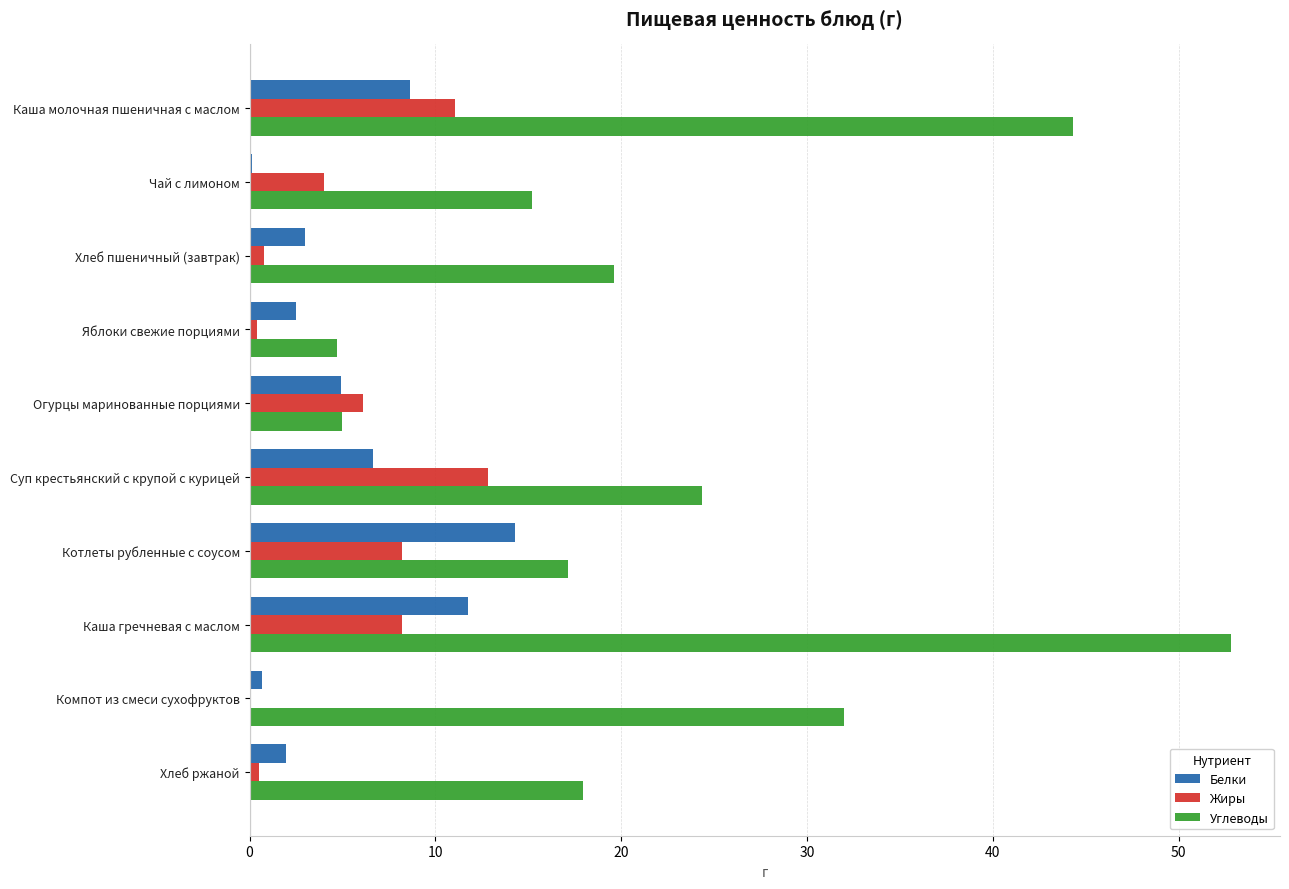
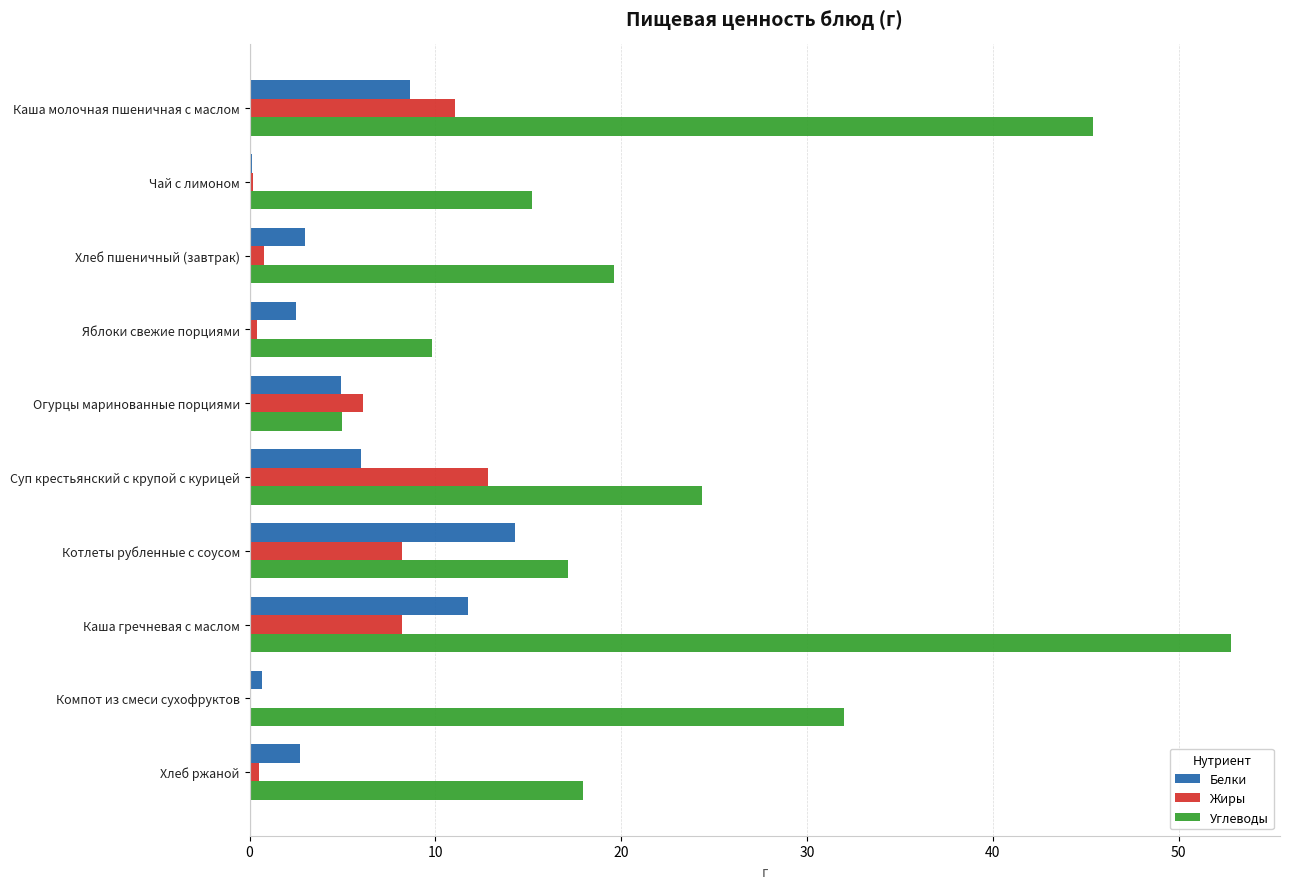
Углеводы, Каша молочная пшеничная с маслом: 44.3 -> 45.4
Жиры, Чай с лимоном: 4.0 -> 0.2
Углеводы, Яблоки свежие порциями: 4.7 -> 9.8
Белки, Суп крестьянский с крупой с курицей: 6.7 -> 6.0
Белки, Хлеб ржаной: 2.0 -> 2.7
